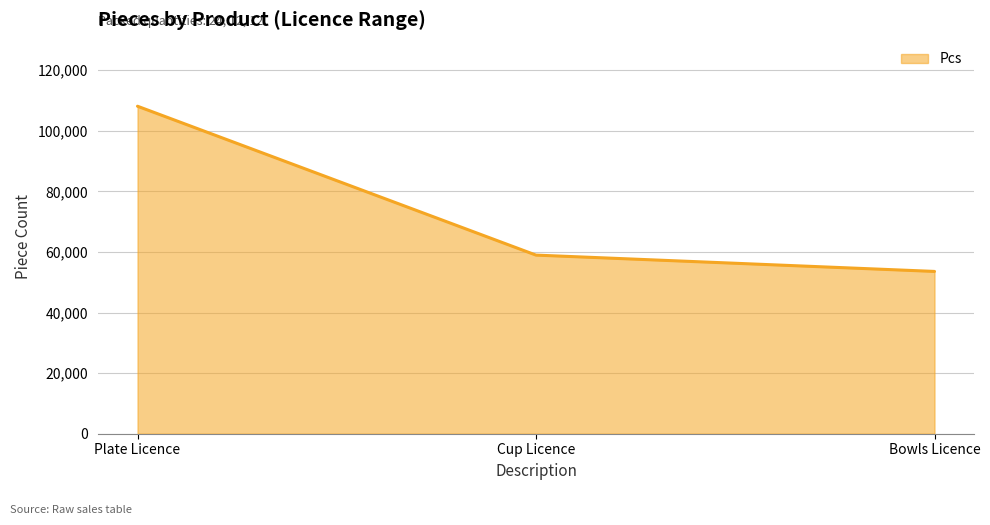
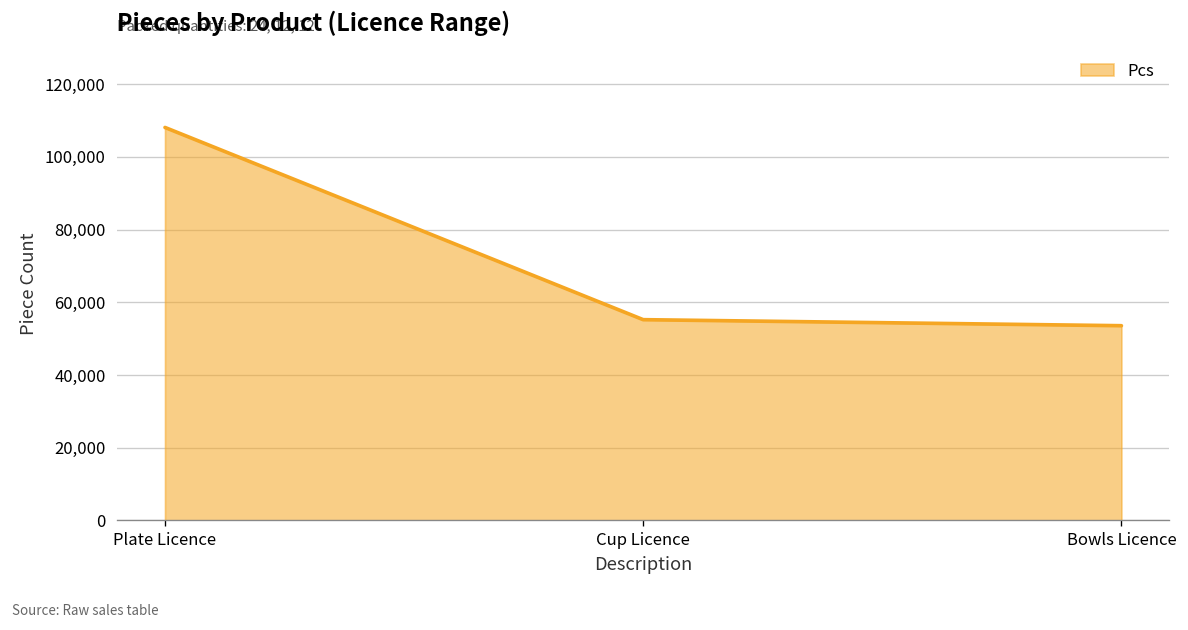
Cup Licence: 59,000 -> 55,000
